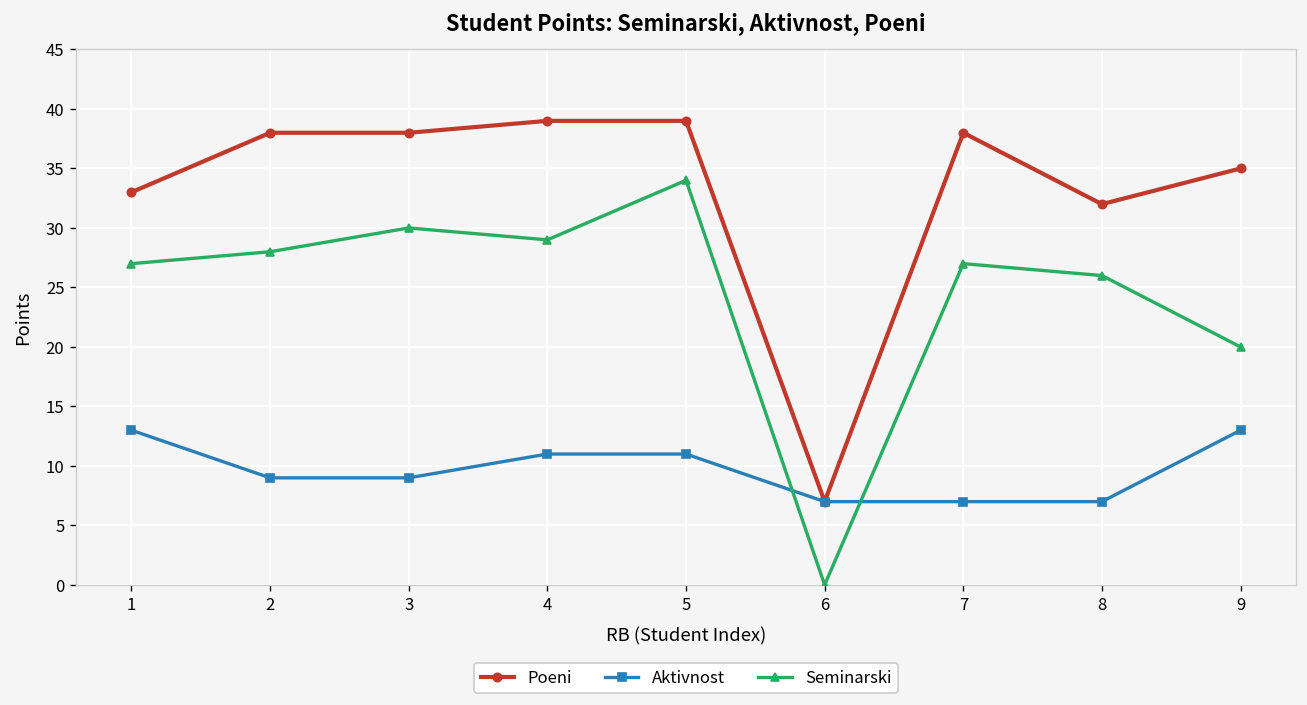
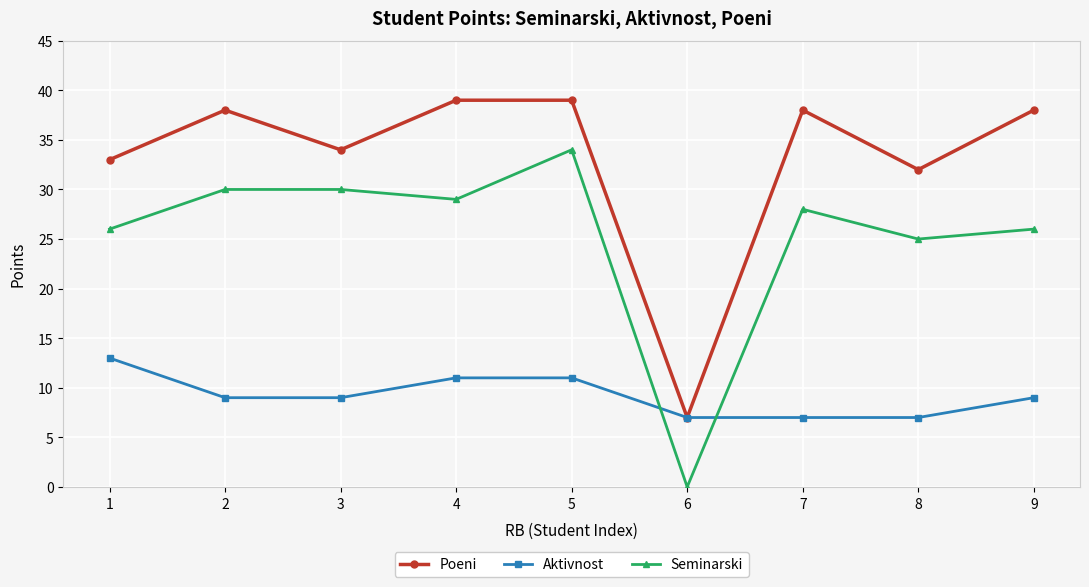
Seminarski, 1: 27 -> 26
Seminarski, 2: 28 -> 30
Poeni, 3: 38 -> 34
Seminarski, 7: 27 -> 28
Seminarski, 8: 26 -> 25
Poeni, 9: 35 -> 38
Aktivnost, 9: 13 -> 9
Seminarski, 9: 20 -> 26
